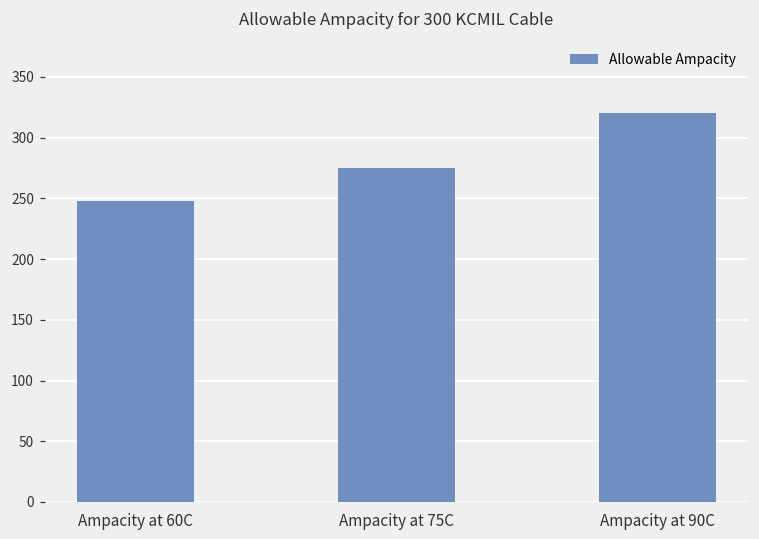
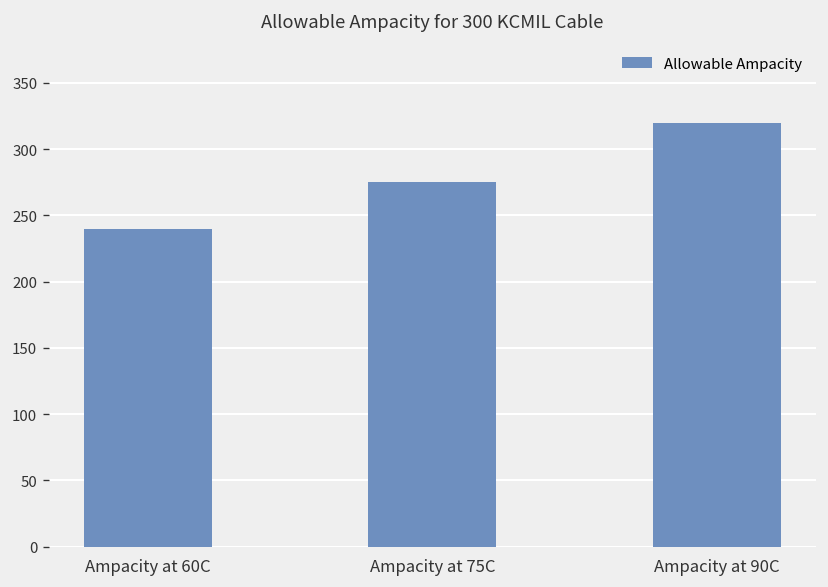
Ampacity at 60C: 248 -> 240
